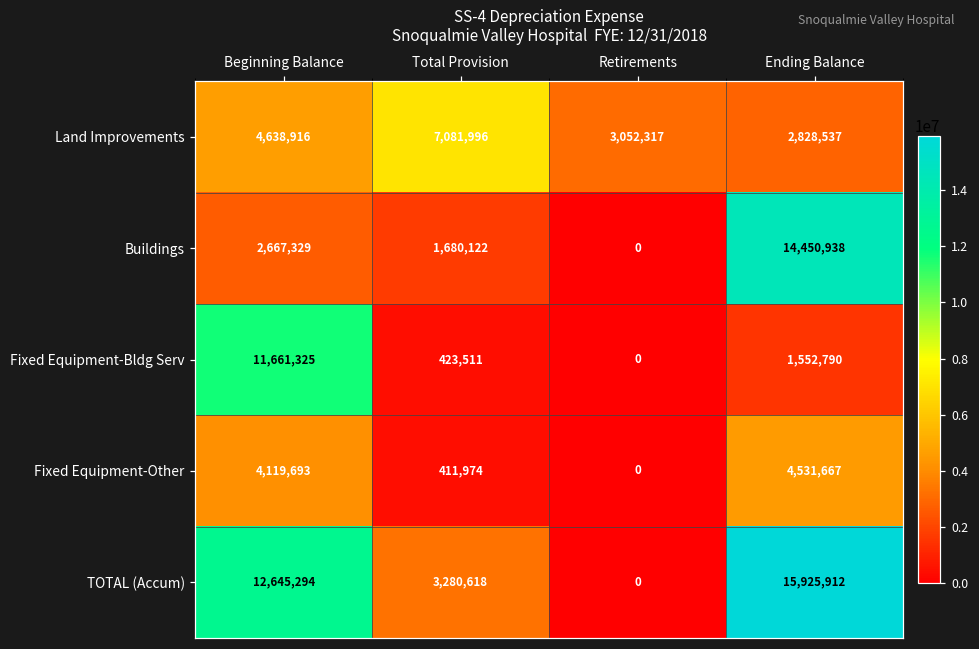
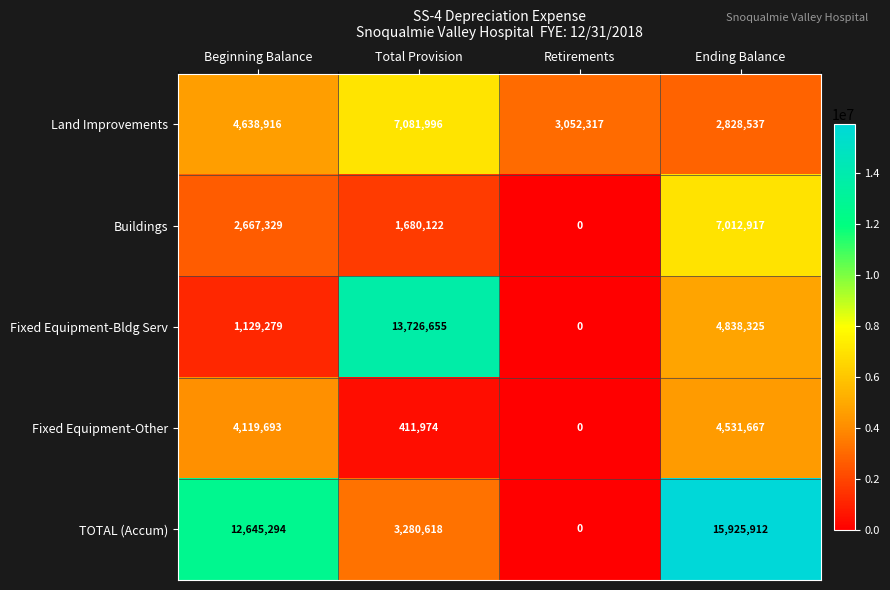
Buildings, Ending Balance: 14,450,938 -> 7,012,917
Fixed Equipment-Bldg Serv, Beginning Balance: 11,661,325 -> 1,129,279
Fixed Equipment-Bldg Serv, Total Provision: 423,511 -> 13,726,655
Fixed Equipment-Bldg Serv, Ending Balance: 1,552,790 -> 4,838,325
